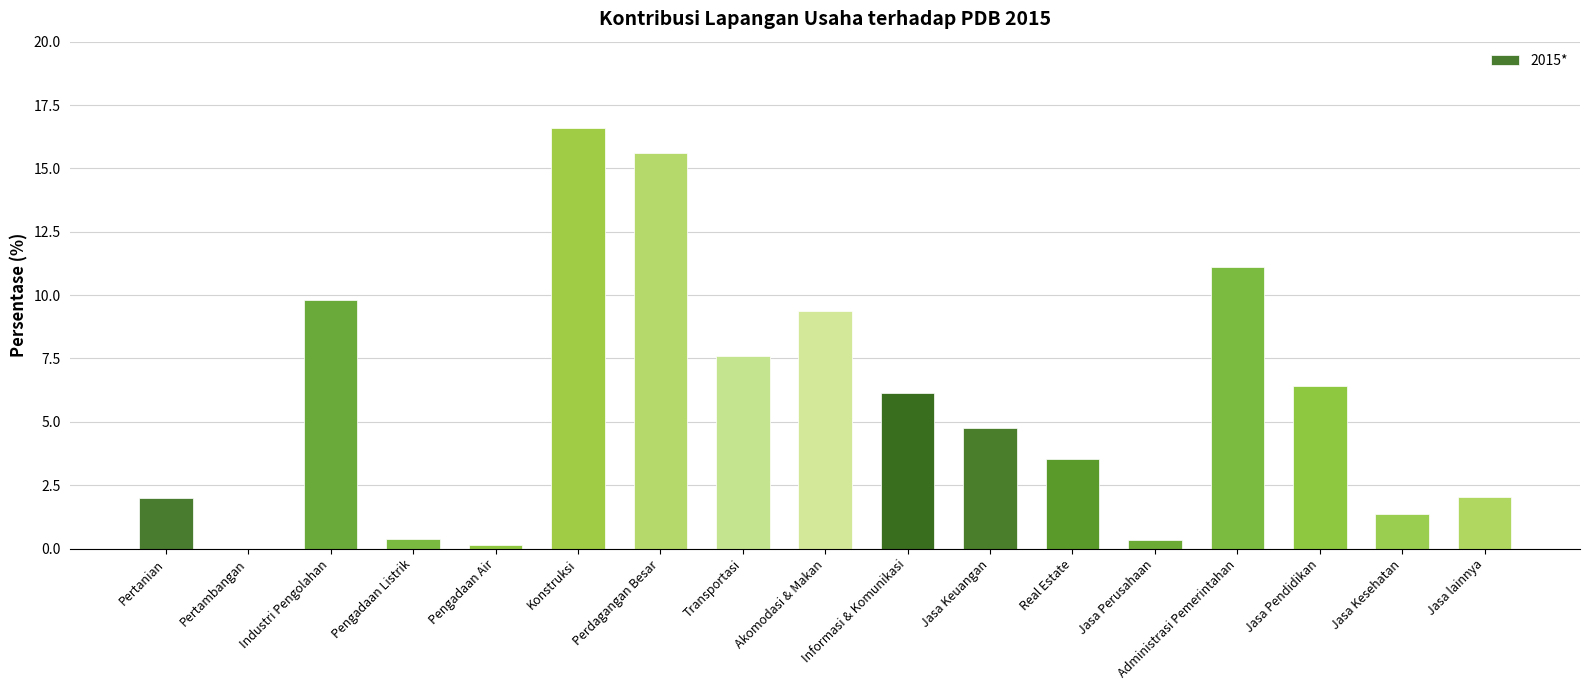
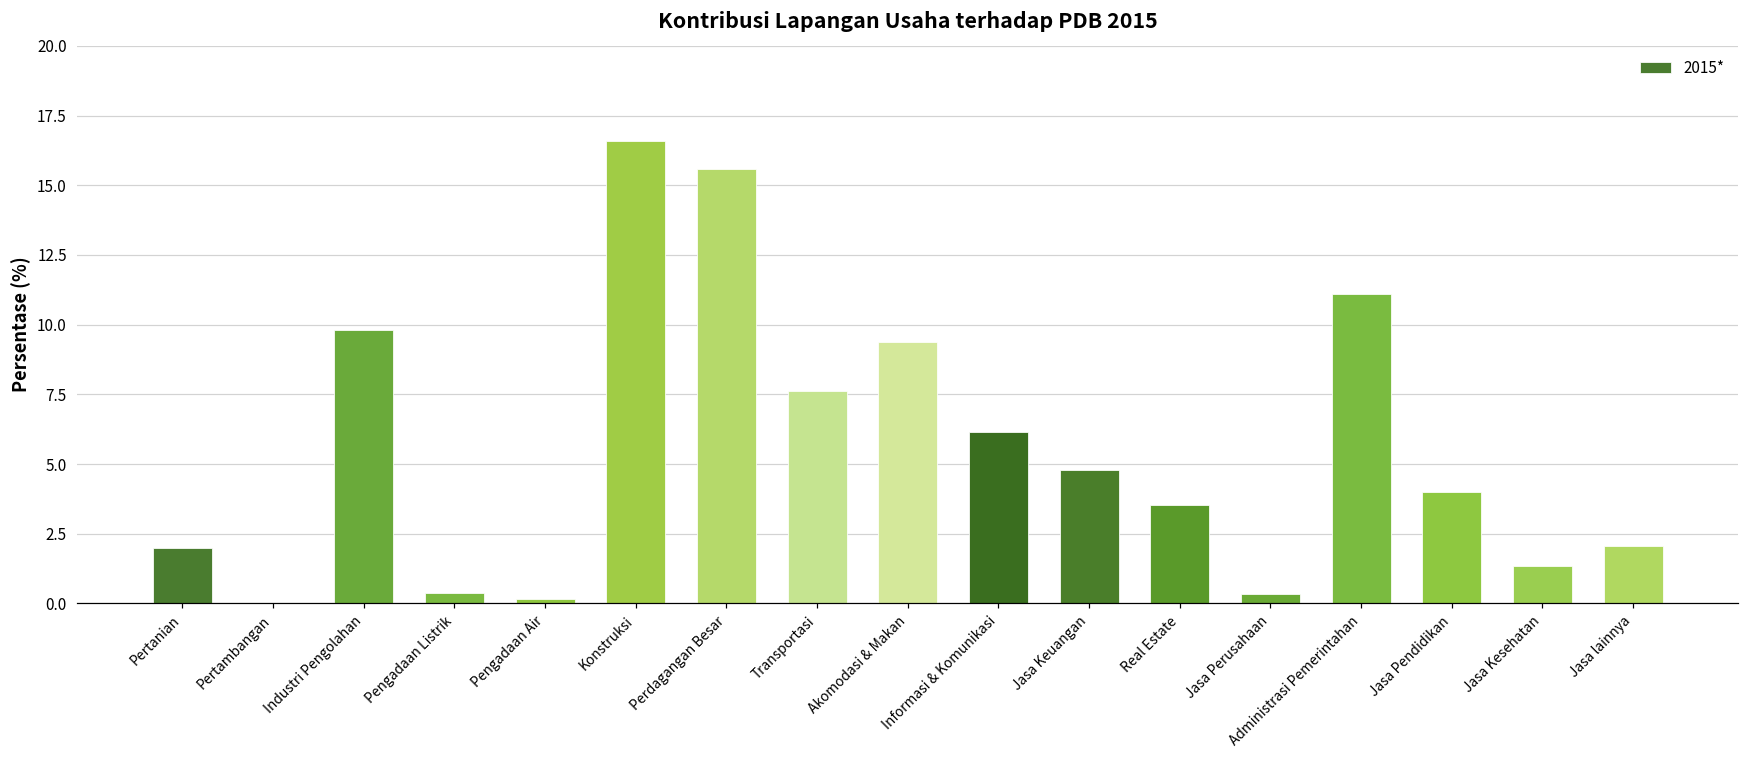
Jasa Pendidikan: 6.4 -> 4.0
